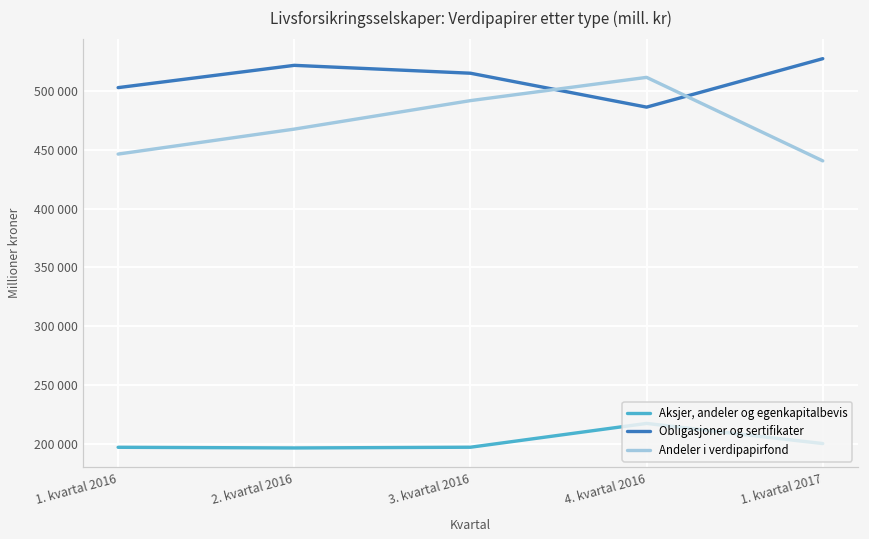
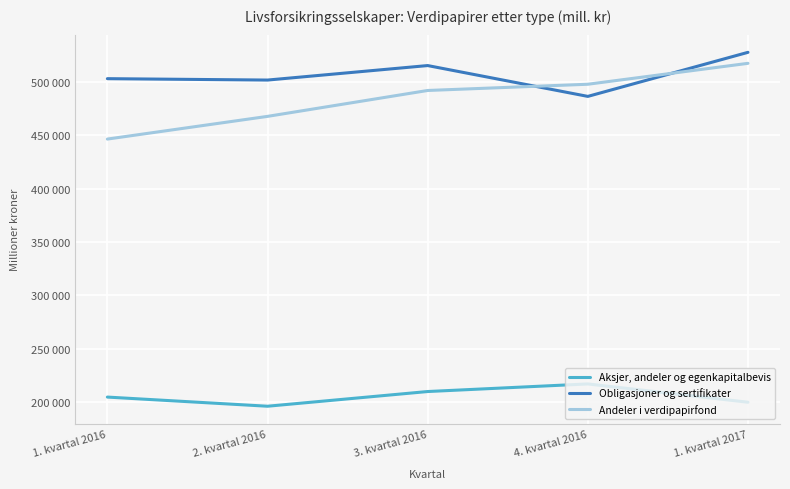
Aksjer, andeler og egenkapitalbevis, 1. kvartal 2016: 197000 -> 205000
Obligasjoner og sertifikater, 2. kvartal 2016: 522000 -> 502000
Aksjer, andeler og egenkapitalbevis, 3. kvartal 2016: 197000 -> 210000
Andeler i verdipapirfond, 4. kvartal 2016: 512000 -> 498000
Andeler i verdipapirfond, 1. kvartal 2017: 441000 -> 517000
